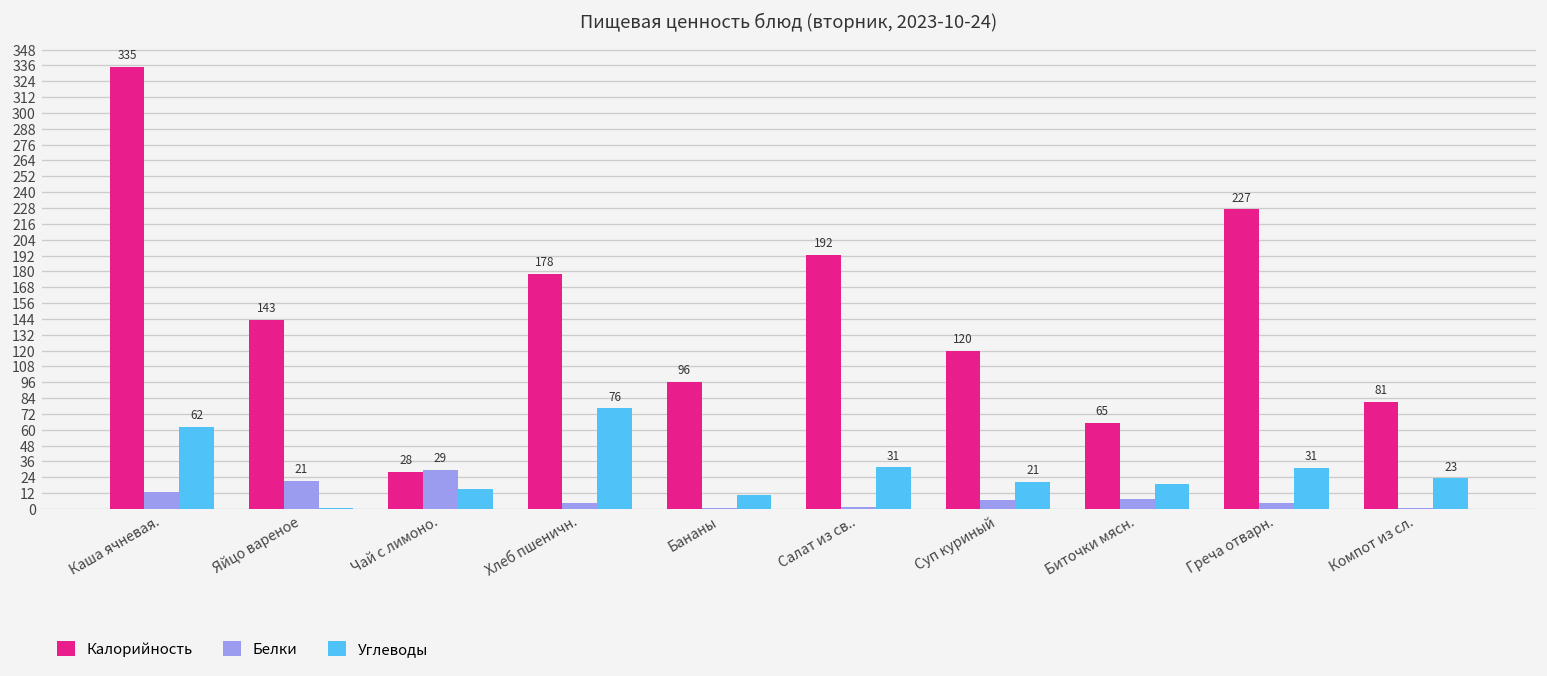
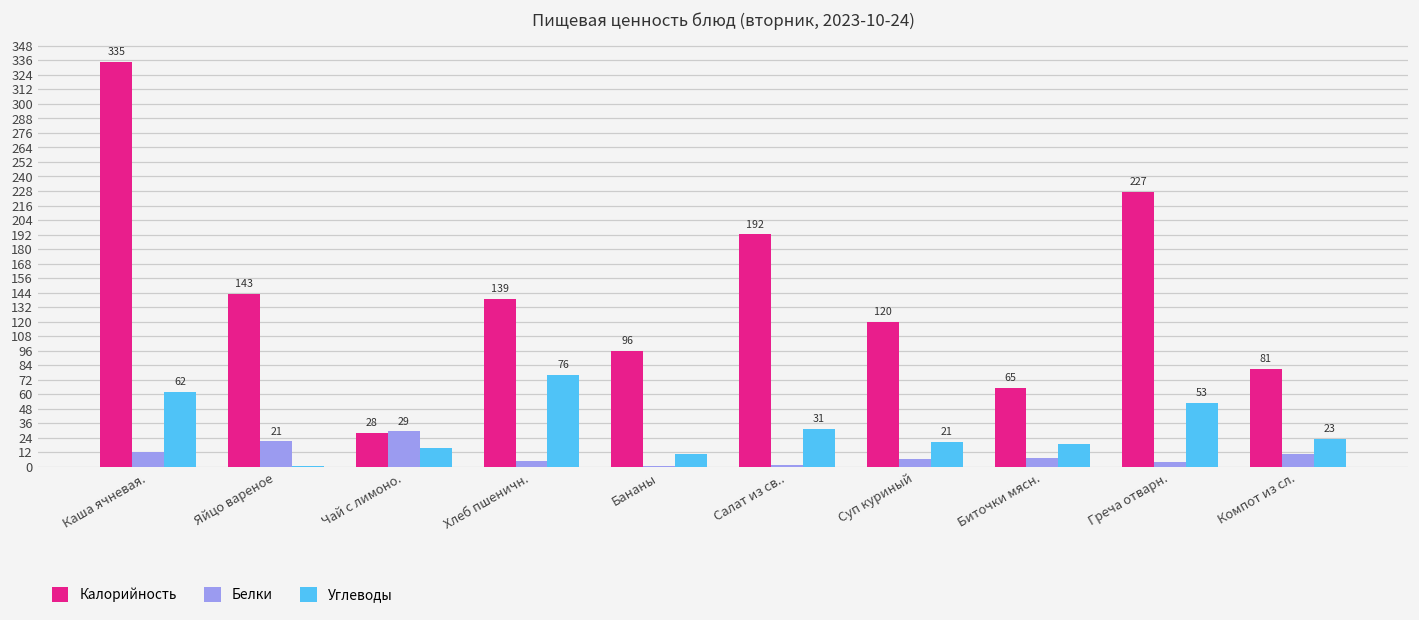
Калорийность, Хлеб пшеничн.: 178 -> 139
Углеводы, Греча отварн.: 31 -> 53
Белки, Компот из сл.: 1 -> 11
